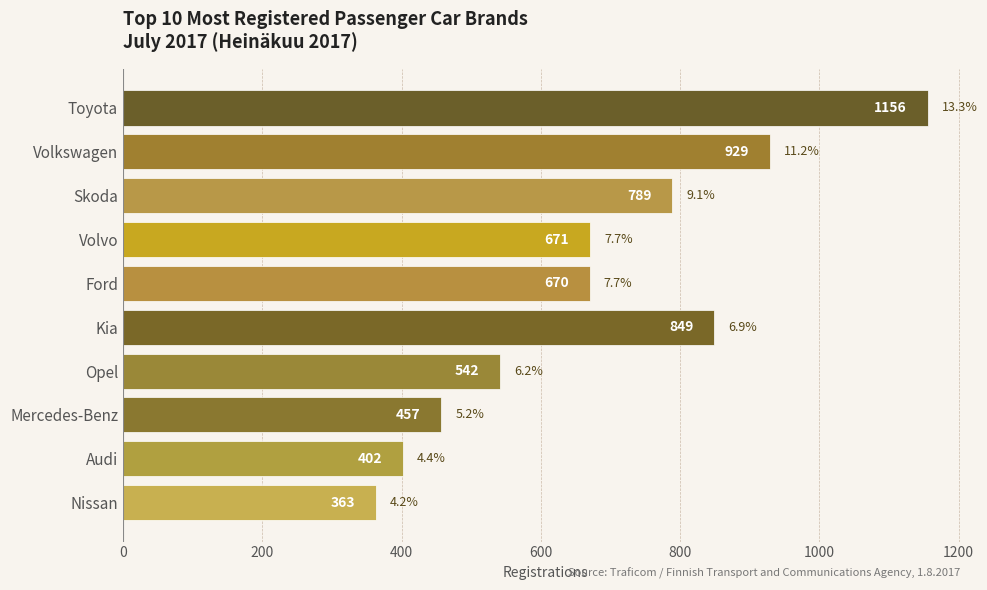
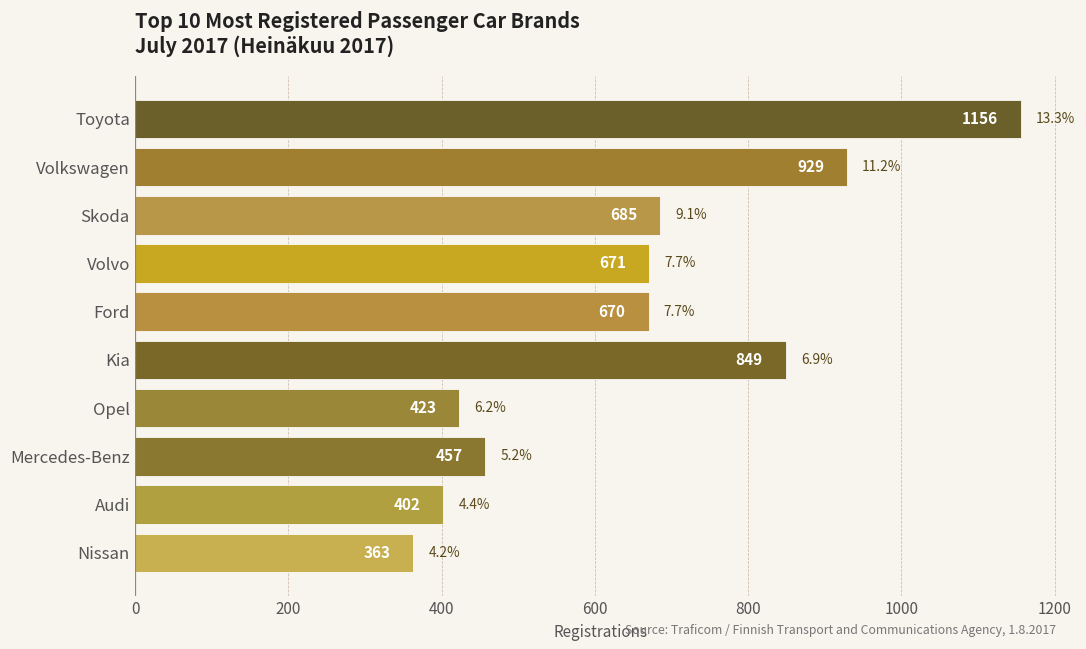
Skoda: 789 -> 685
Opel: 542 -> 423
